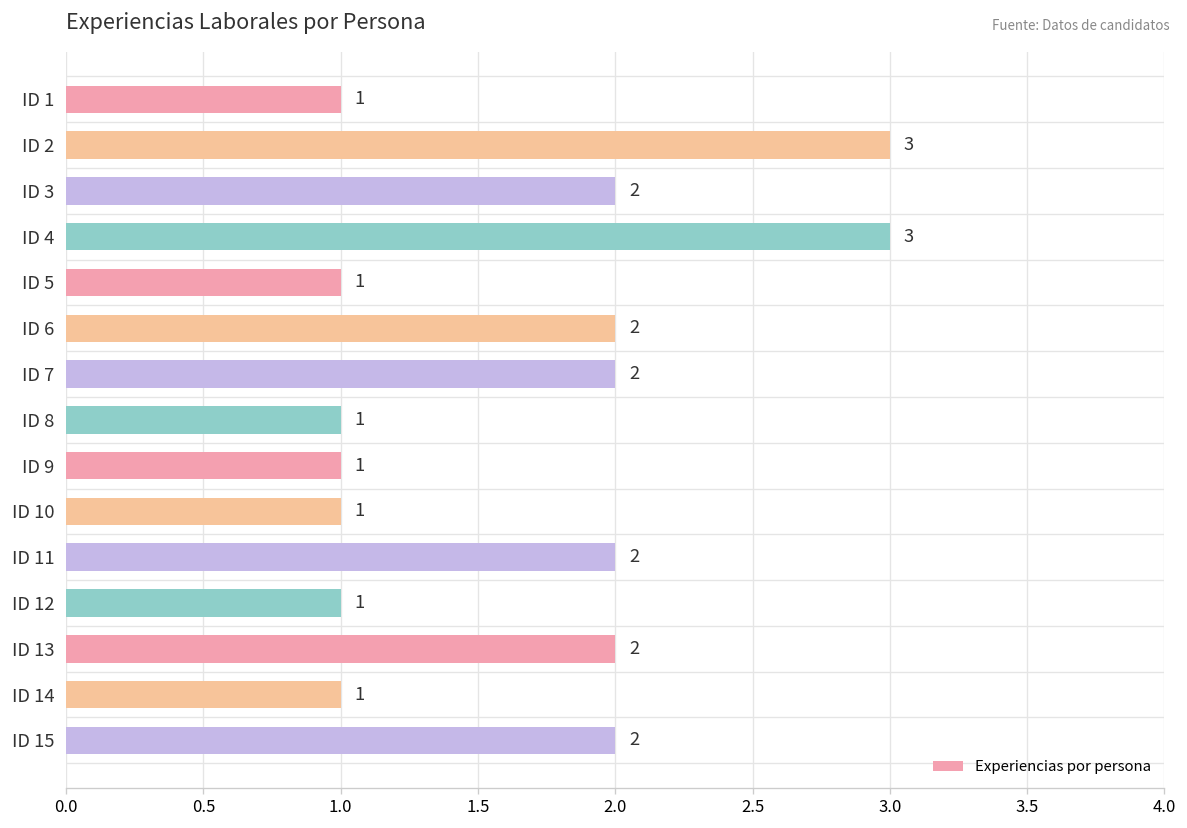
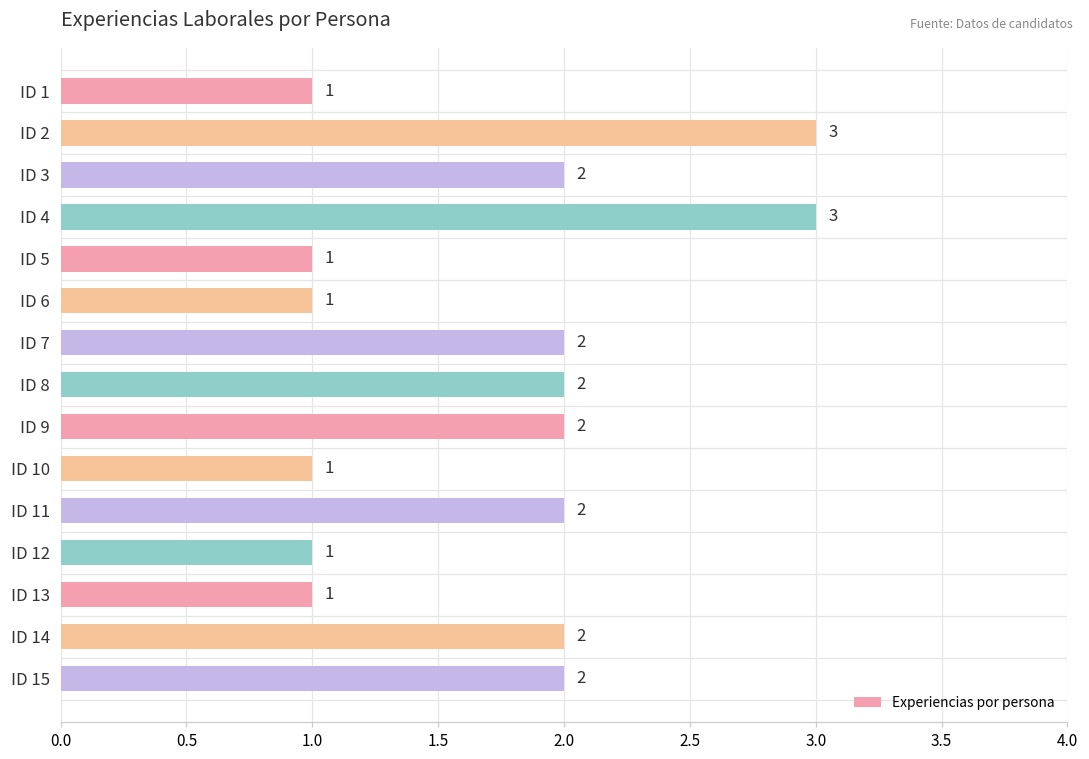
ID 6: 2 -> 1
ID 8: 1 -> 2
ID 9: 1 -> 2
ID 13: 2 -> 1
ID 14: 1 -> 2
